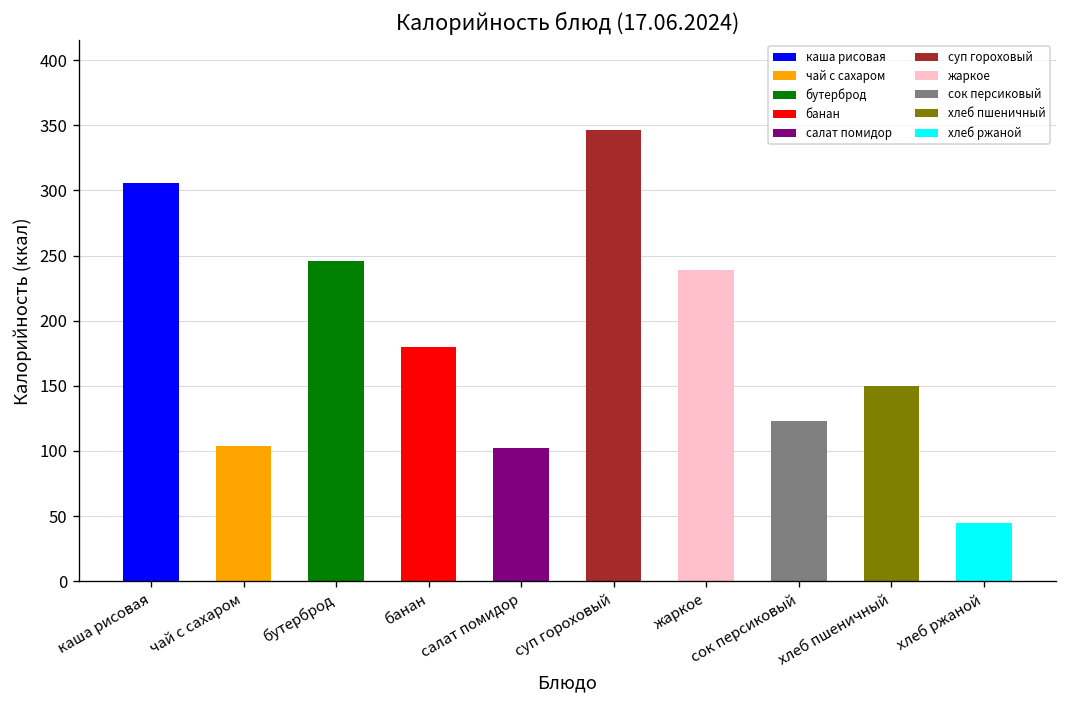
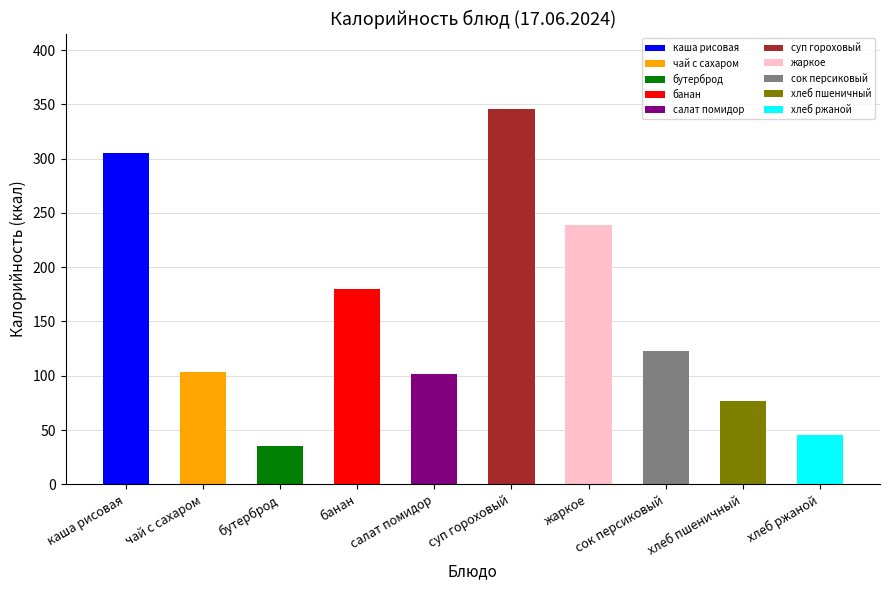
бутерброд: 246 -> 35
хлеб пшеничный: 150 -> 77
